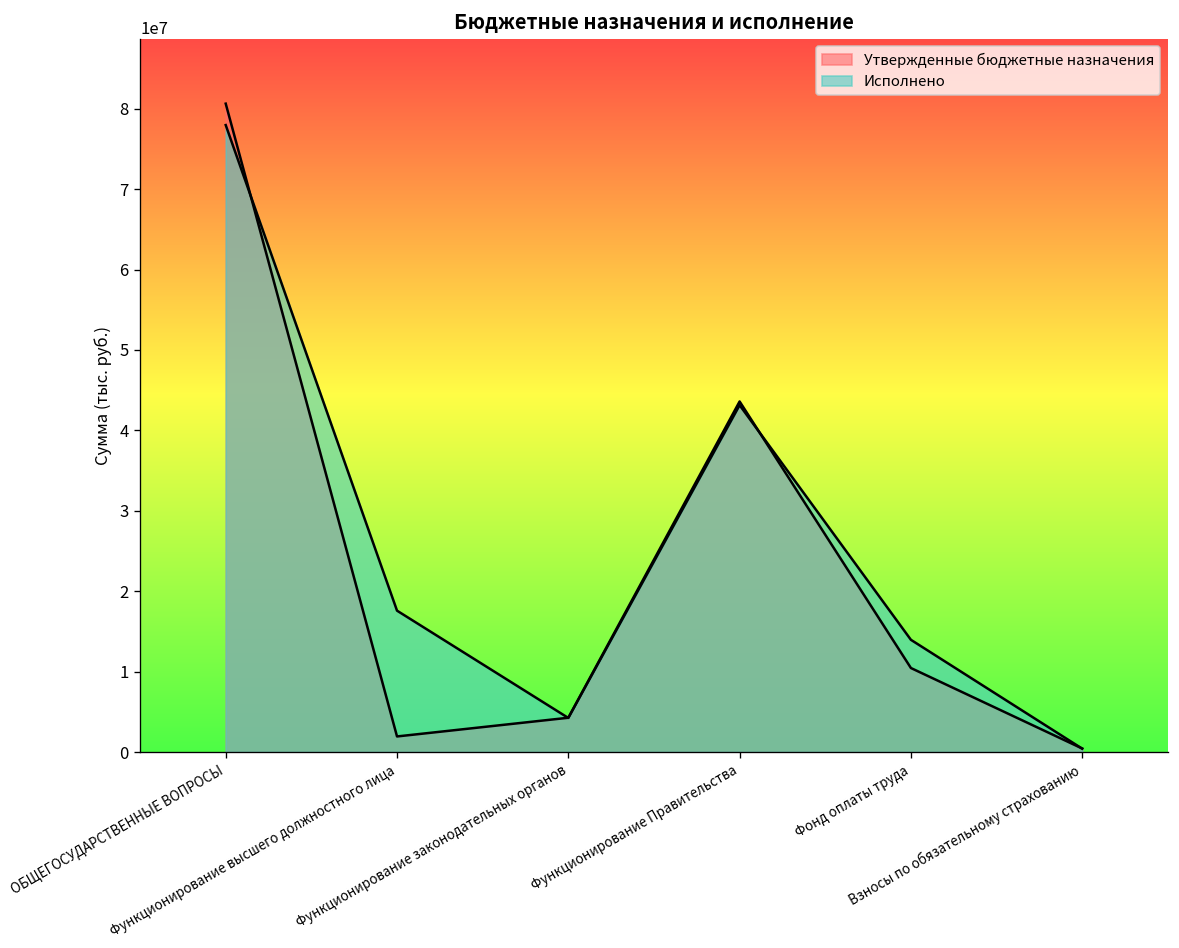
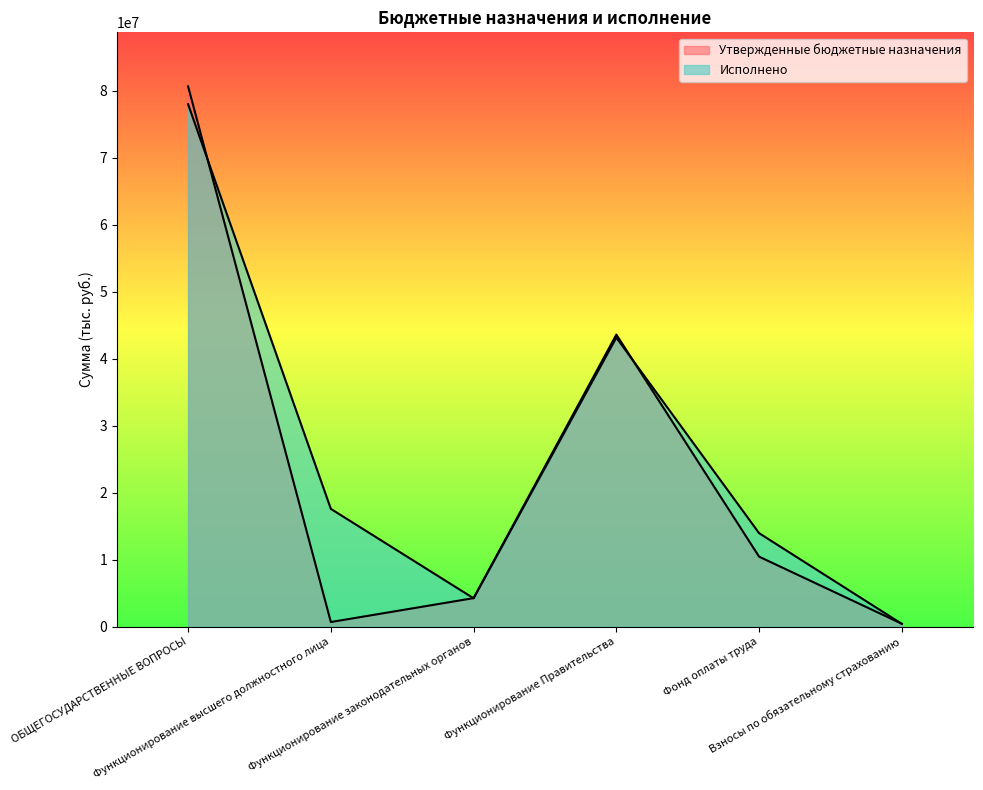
Утвержденные бюджетные назначения, Функционирование высшего должностного лица: 2000000 -> 1000000
